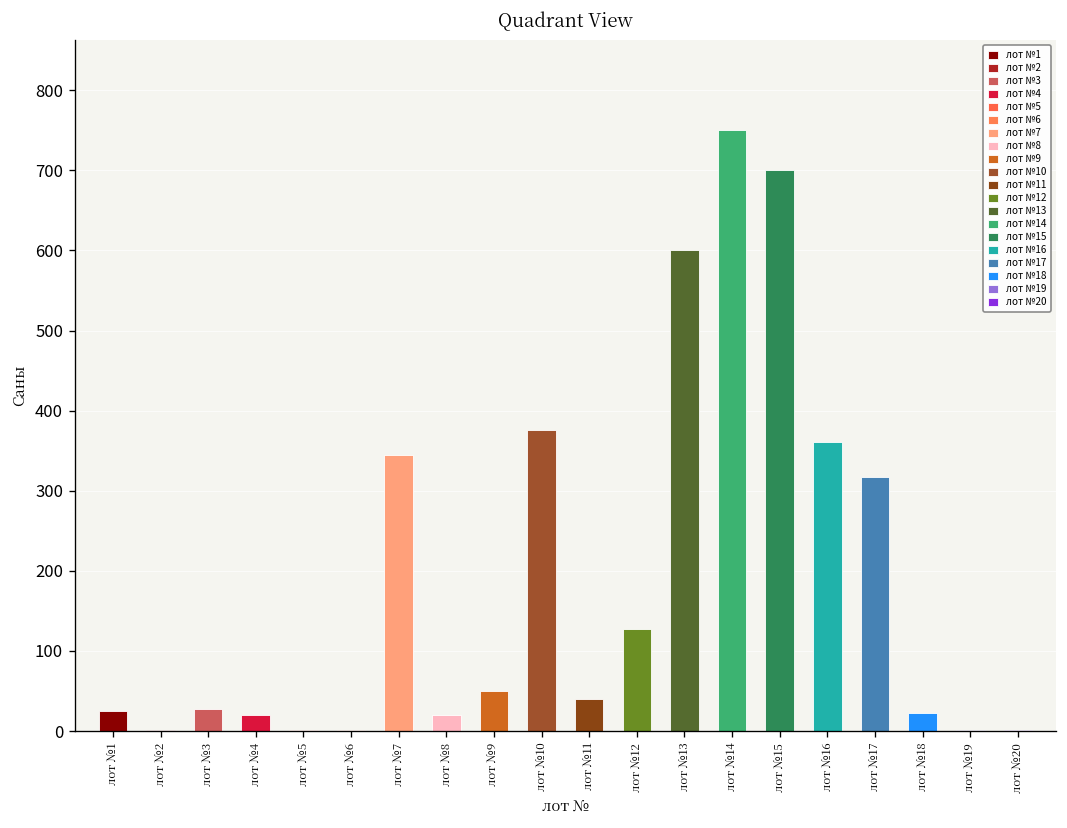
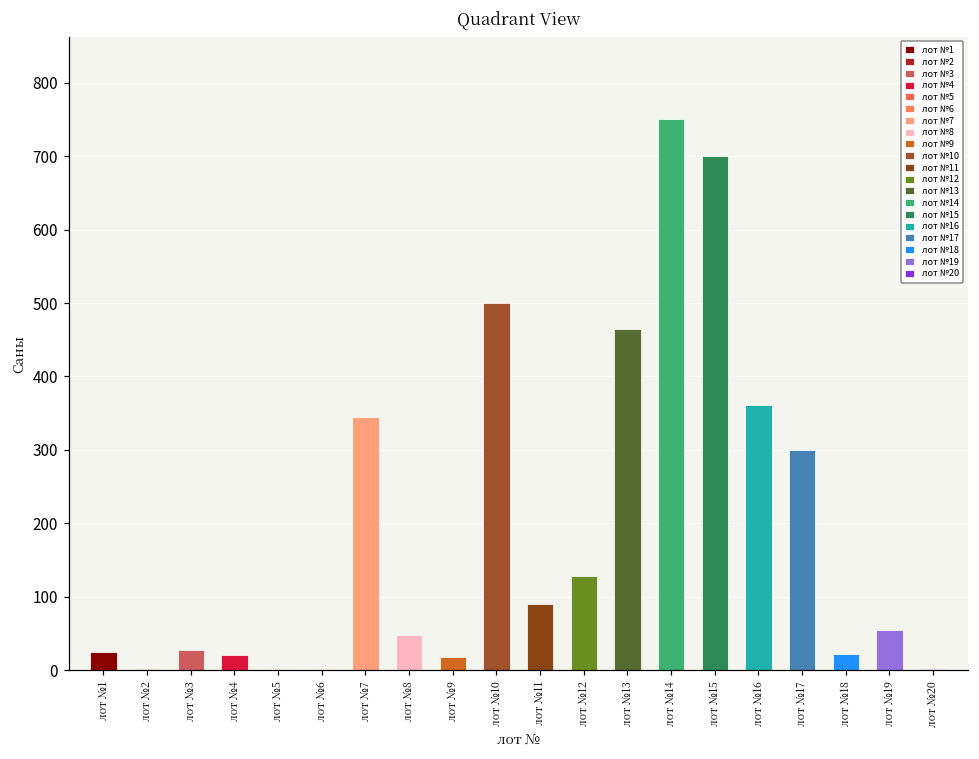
лот №8: 20 -> 50
лот №9: 50 -> 20
лот №10: 380 -> 500
лот №11: 40 -> 90
лот №13: 600 -> 460
лот №17: 320 -> 300
лот №19: 0 -> 60
